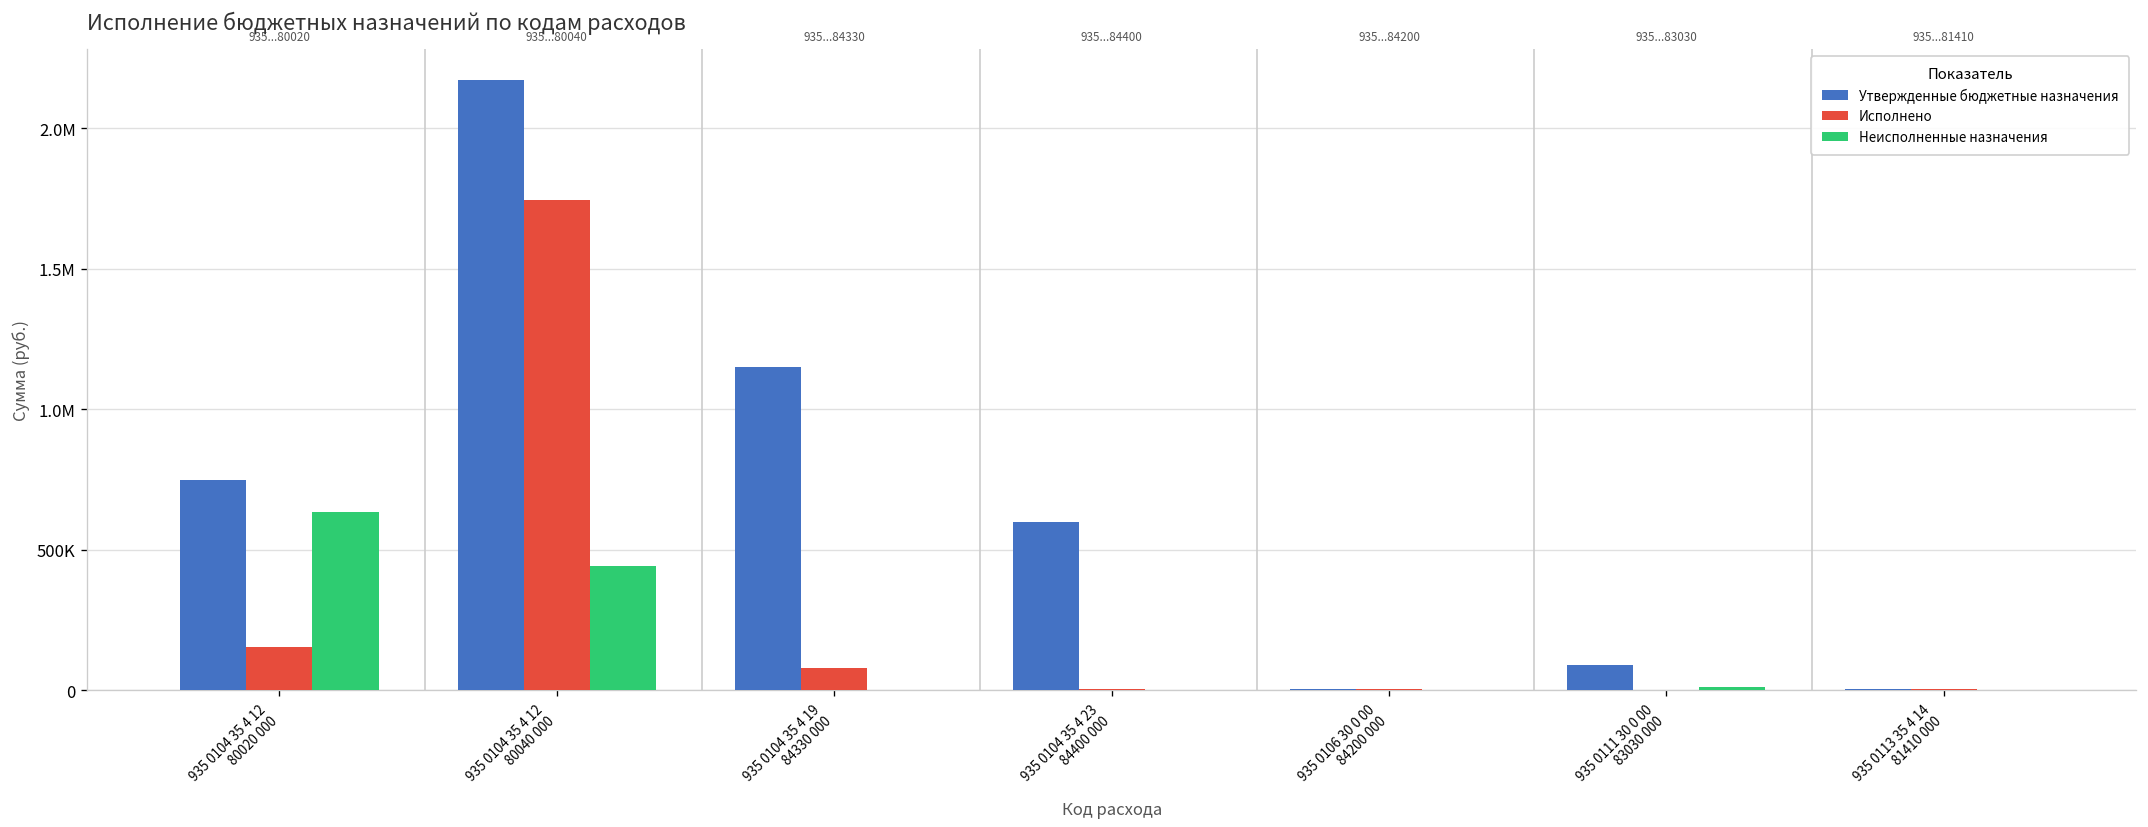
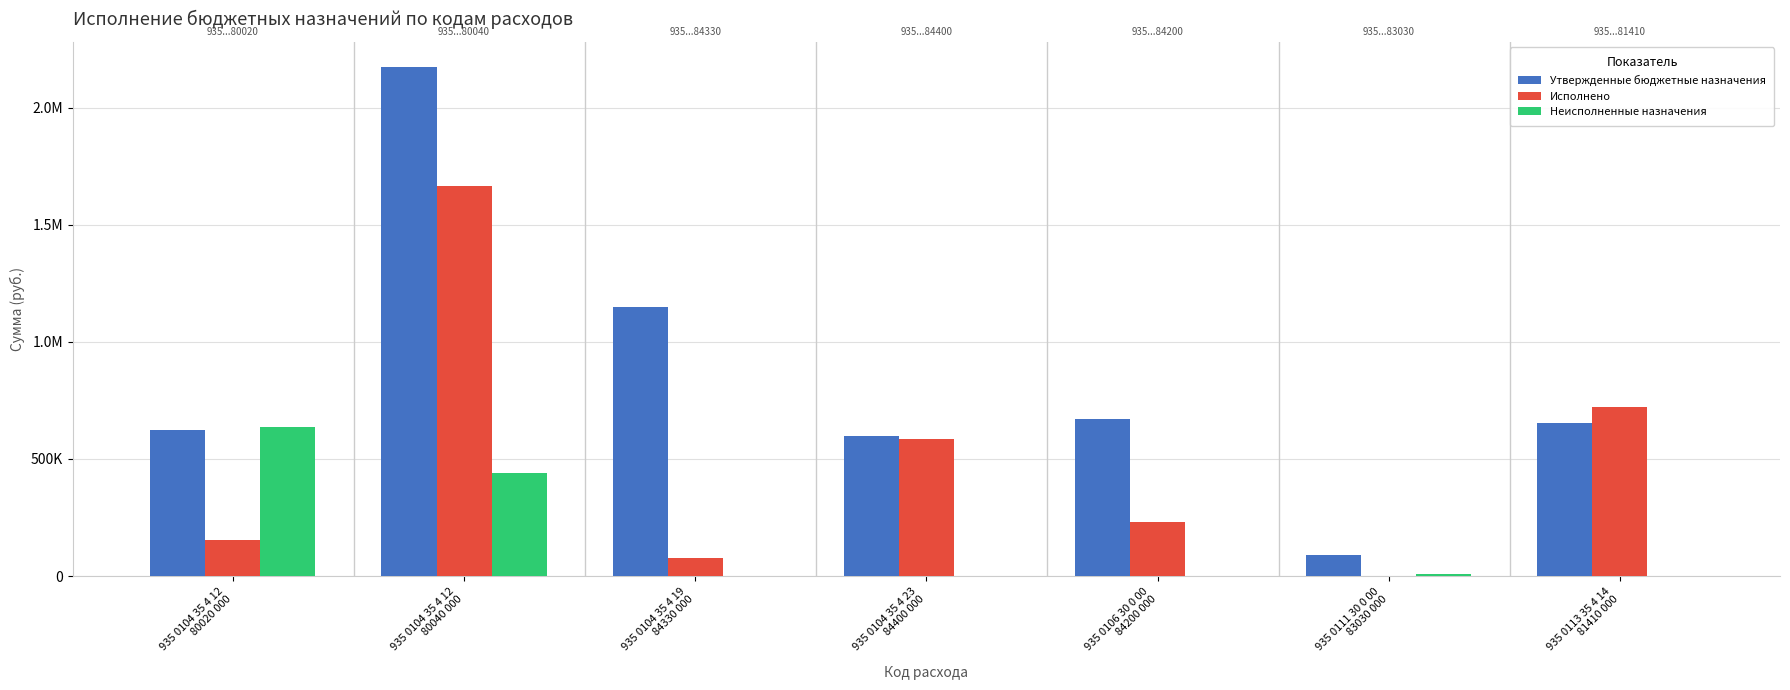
Утвержденные бюджетные назначения, 935 0104 35 4 12 80020 000: 750000 -> 620000
Исполнено, 935 0104 35 4 12 80040 000: 1750000 -> 1670000
Исполнено, 935 0104 35 4 23 84400 000: 0 -> 590000
Утвержденные бюджетные назначения, 935 0106 30 0 00 84200 000: 0 -> 670000
Исполнено, 935 0106 30 0 00 84200 000: 0 -> 230000
Утвержденные бюджетные назначения, 935 0113 35 4 14 81410 000: 10000 -> 650000
Исполнено, 935 0113 35 4 14 81410 000: 10000 -> 720000
